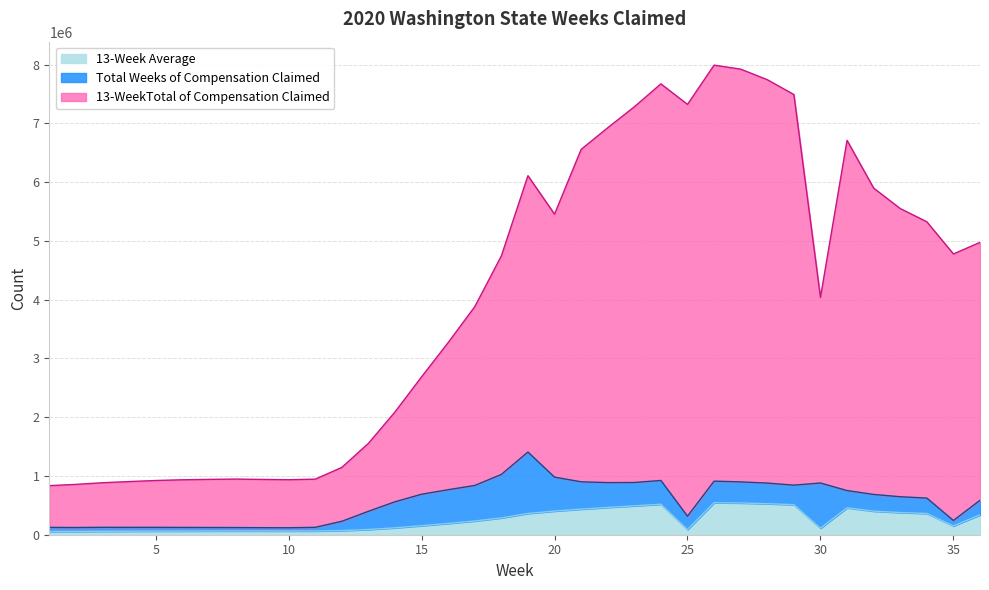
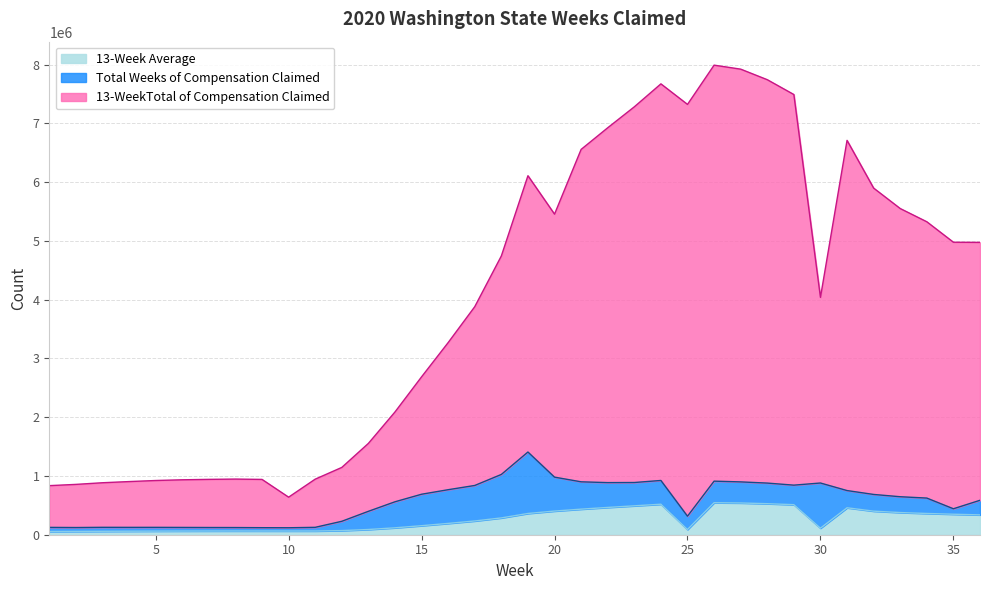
13-WeekTotal of Compensation Claimed, 10: 800000 -> 500000
13-Week Average, 35: 100000 -> 300000
